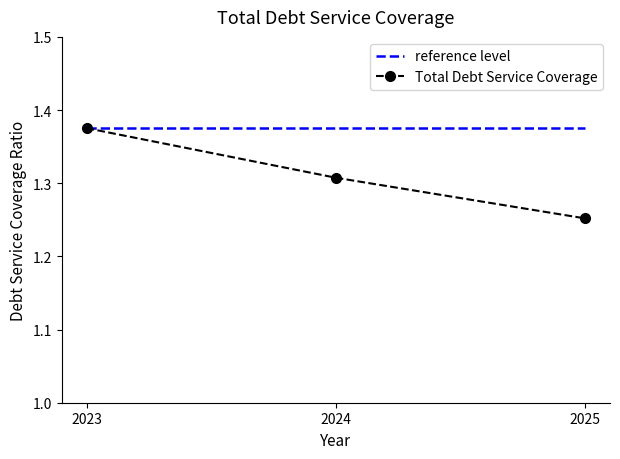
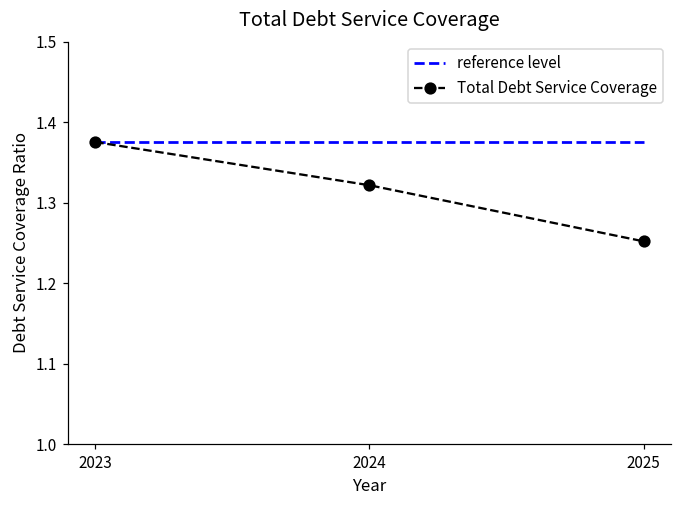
Total Debt Service Coverage, 2024: 1.31 -> 1.32
